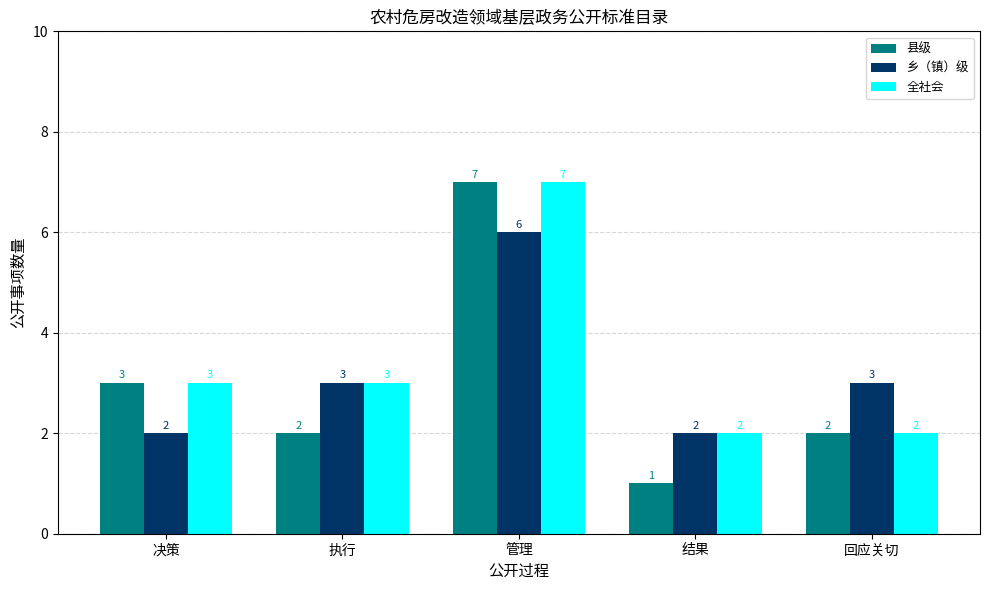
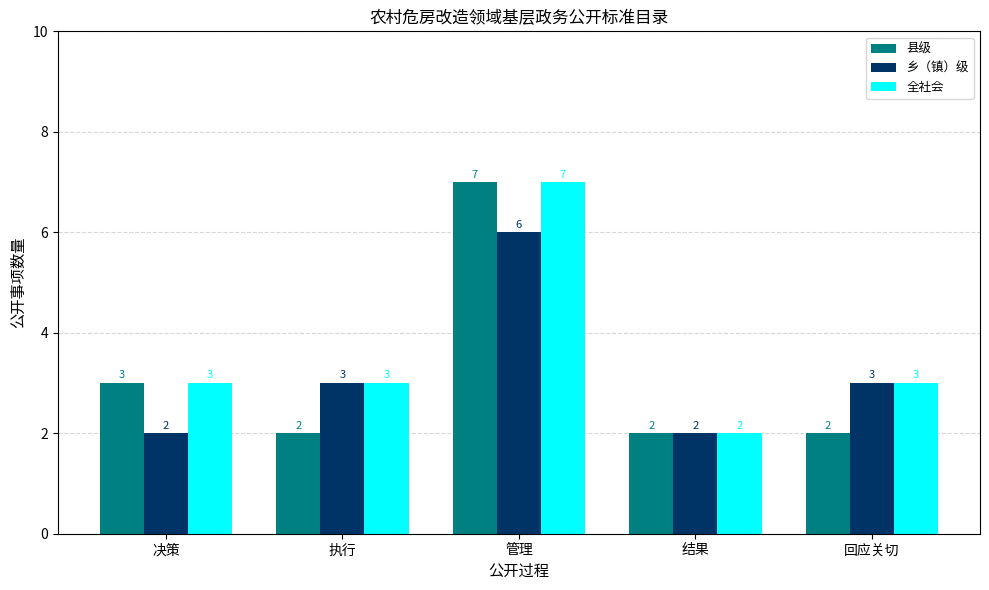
县级, 结果: 1 -> 2
全社会, 回应关切: 2 -> 3
